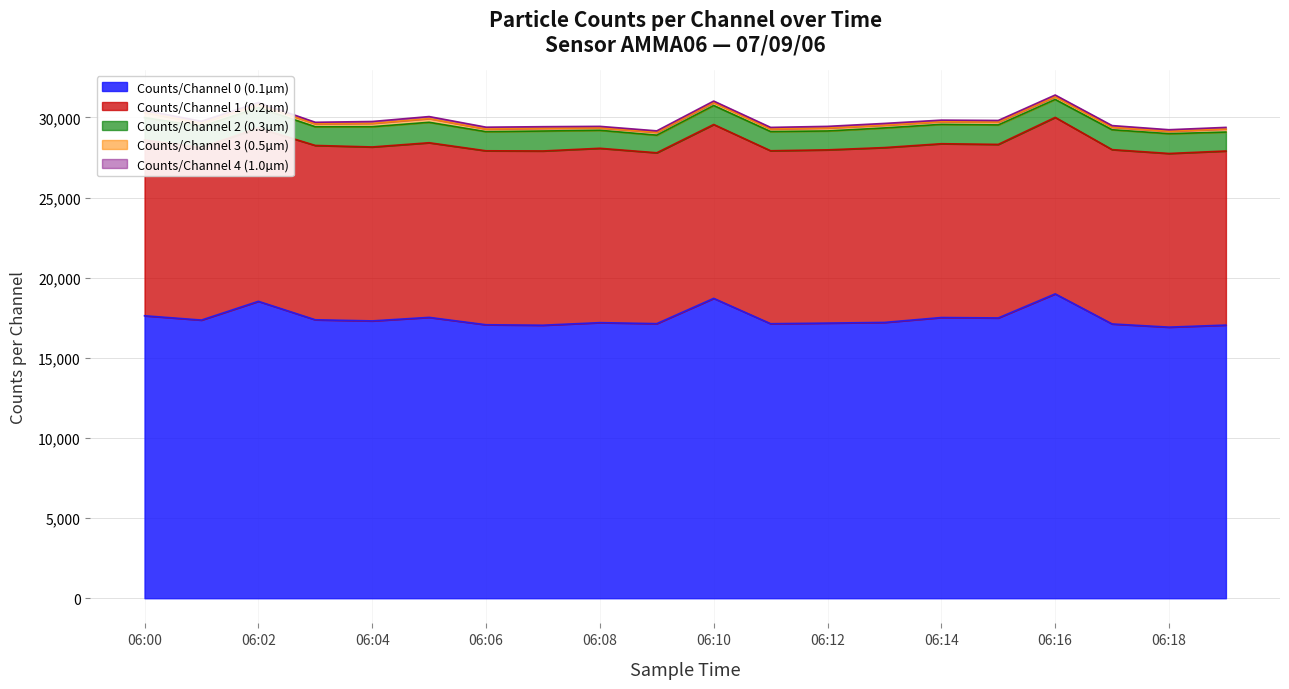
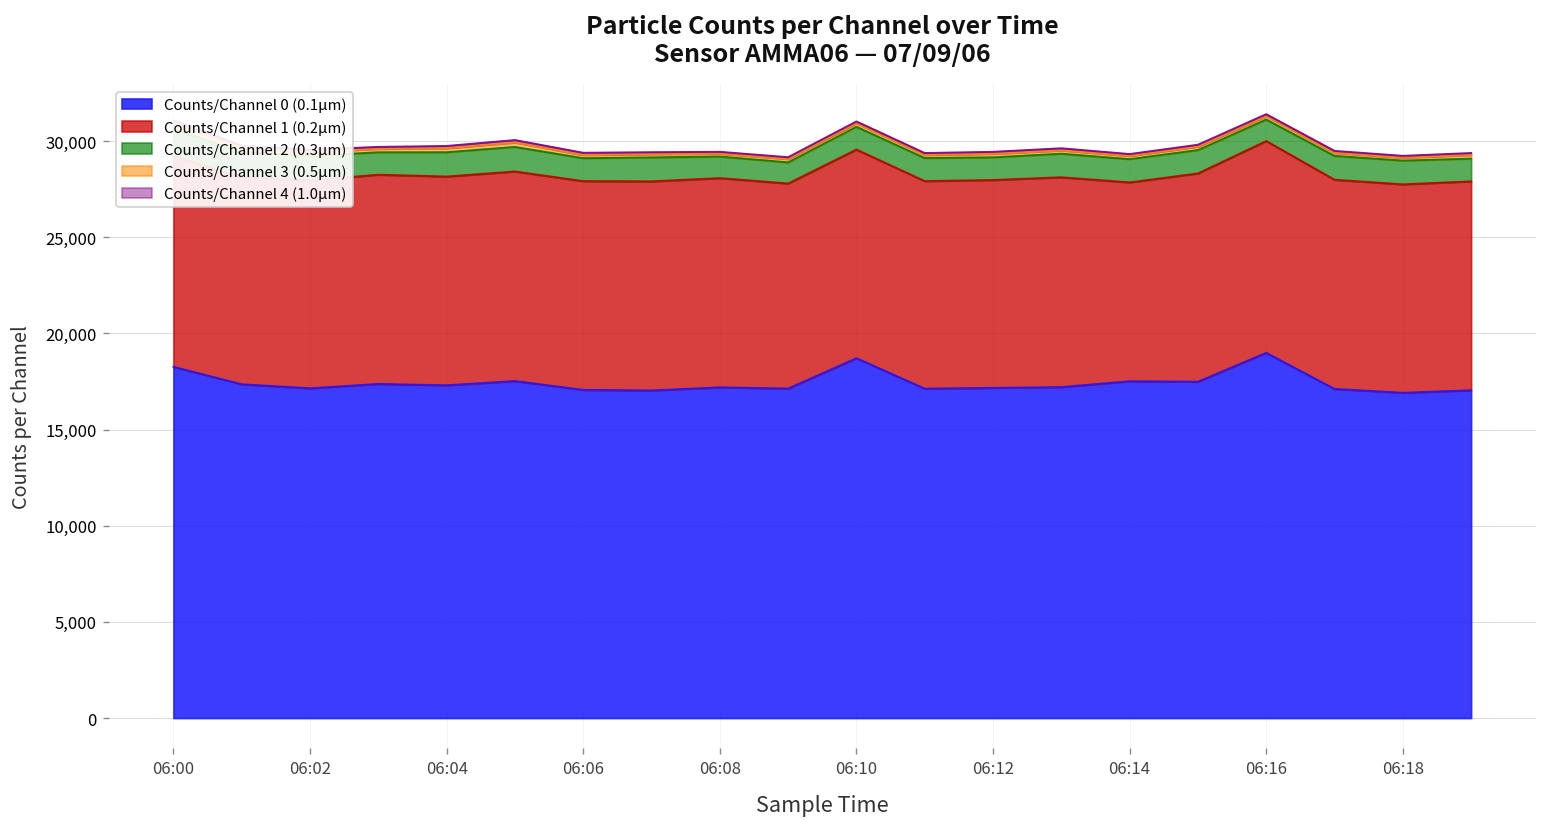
Counts/Channel 0 (0.1µm), 06:00: 17,600 -> 18,300
Counts/Channel 0 (0.1µm), 06:02: 18,500 -> 17,100
Counts/Channel 1 (0.2µm), 06:14: 10,800 -> 10,300
